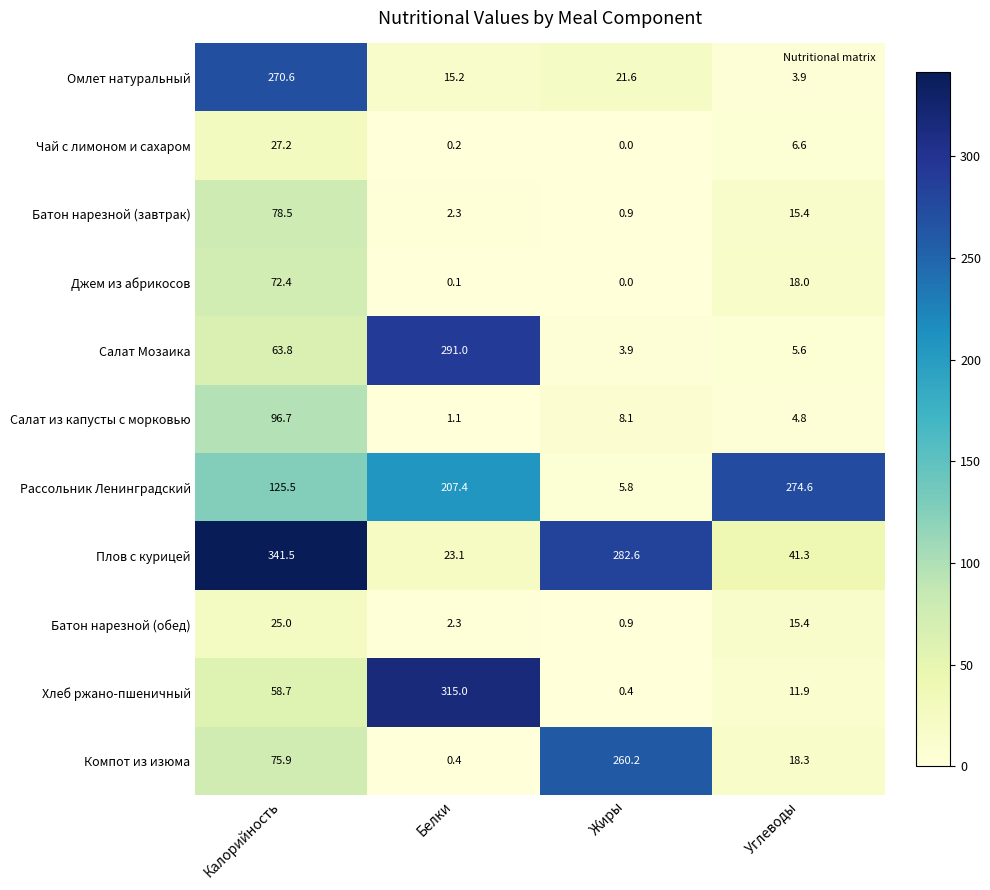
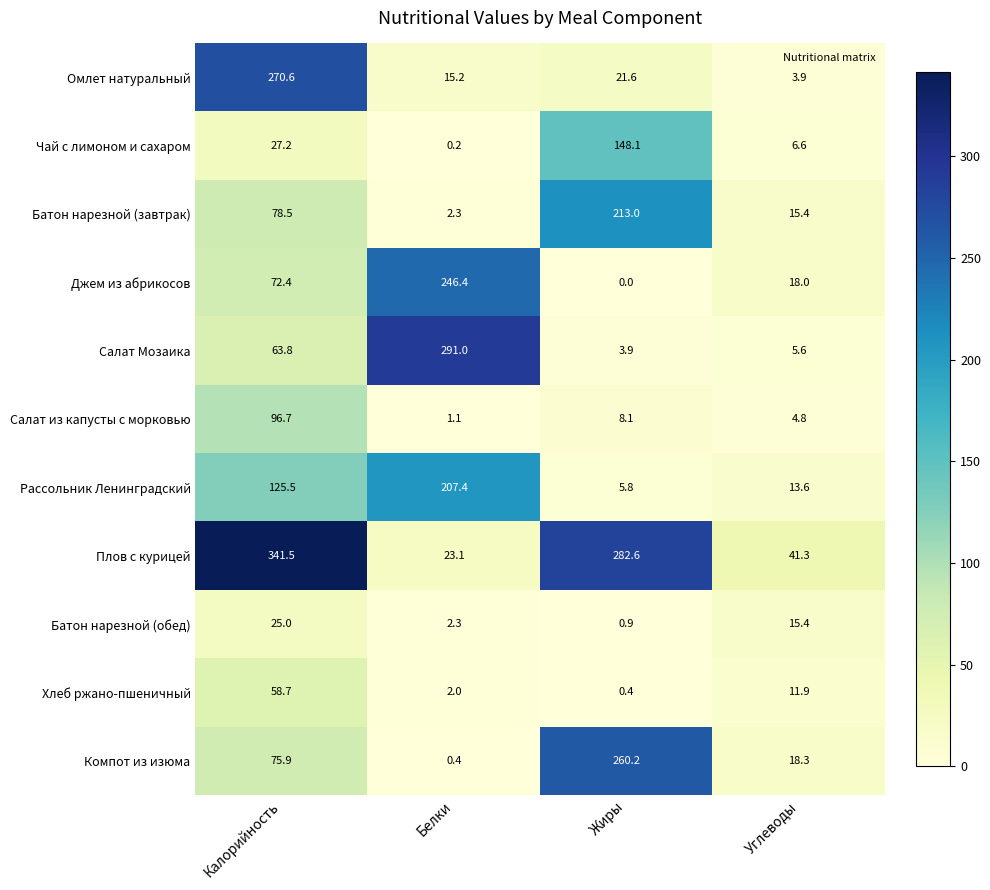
Чай с лимоном и сахаром, Жиры: 0.0 -> 148.1
Батон нарезной (завтрак), Жиры: 0.9 -> 213.0
Джем из абрикосов, Белки: 0.1 -> 246.4
Рассольник Ленинградский, Углеводы: 274.6 -> 13.6
Хлеб ржано-пшеничный, Белки: 315.0 -> 2.0
